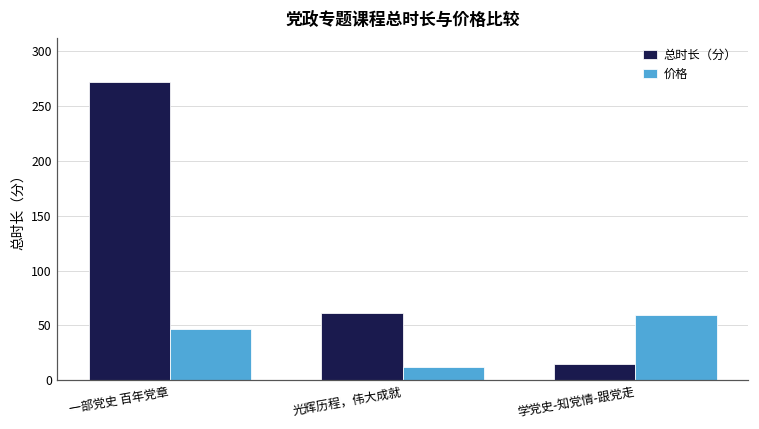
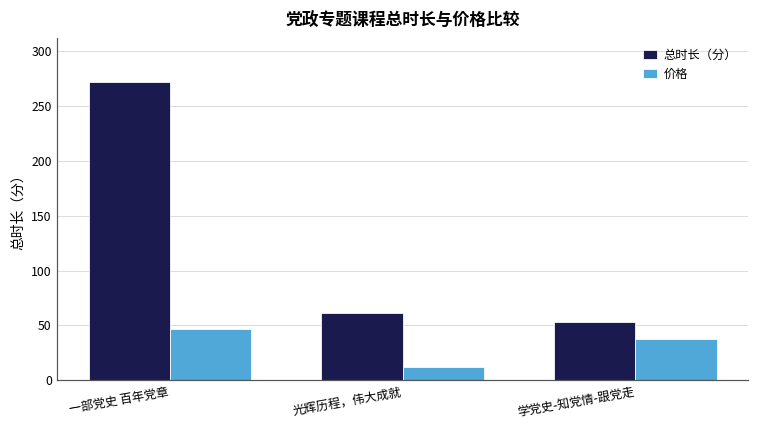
总时长（分）, 学党史-知党情-跟党走: 10 -> 50
价格, 学党史-知党情-跟党走: 60 -> 40
